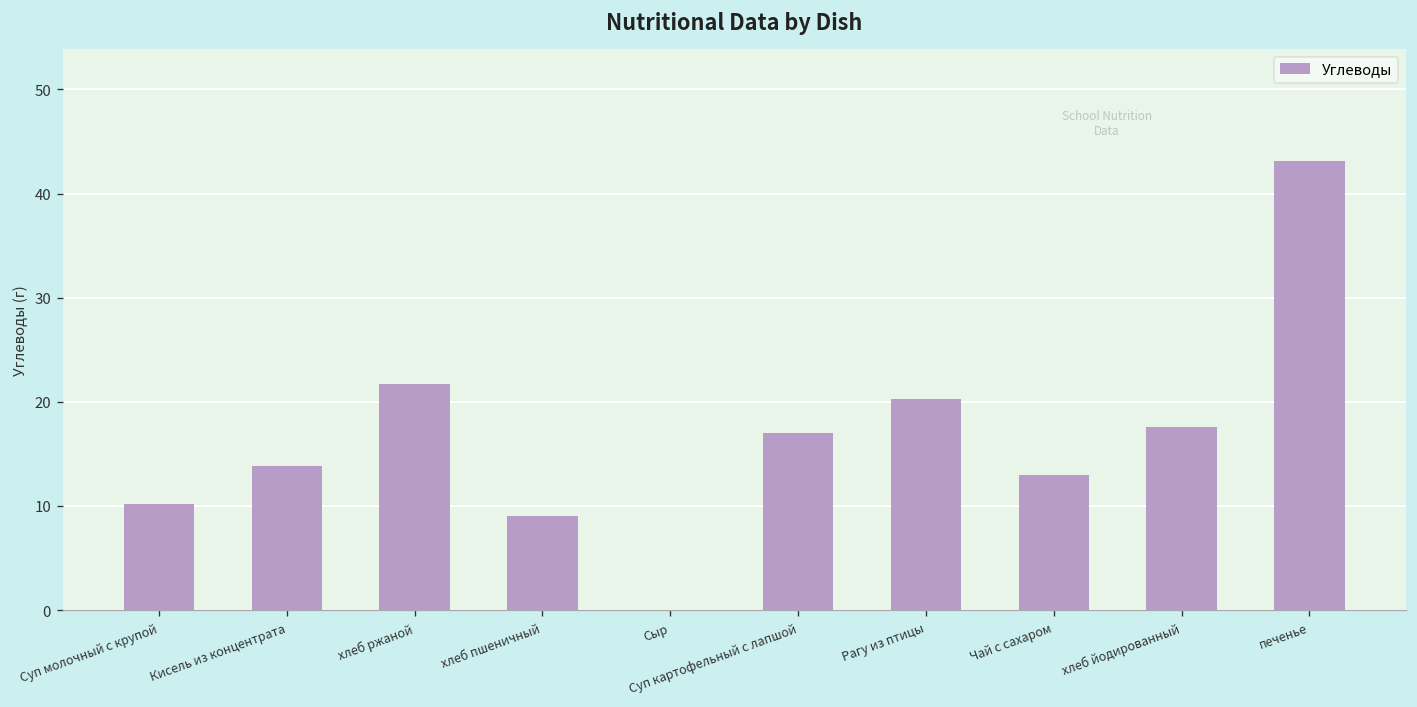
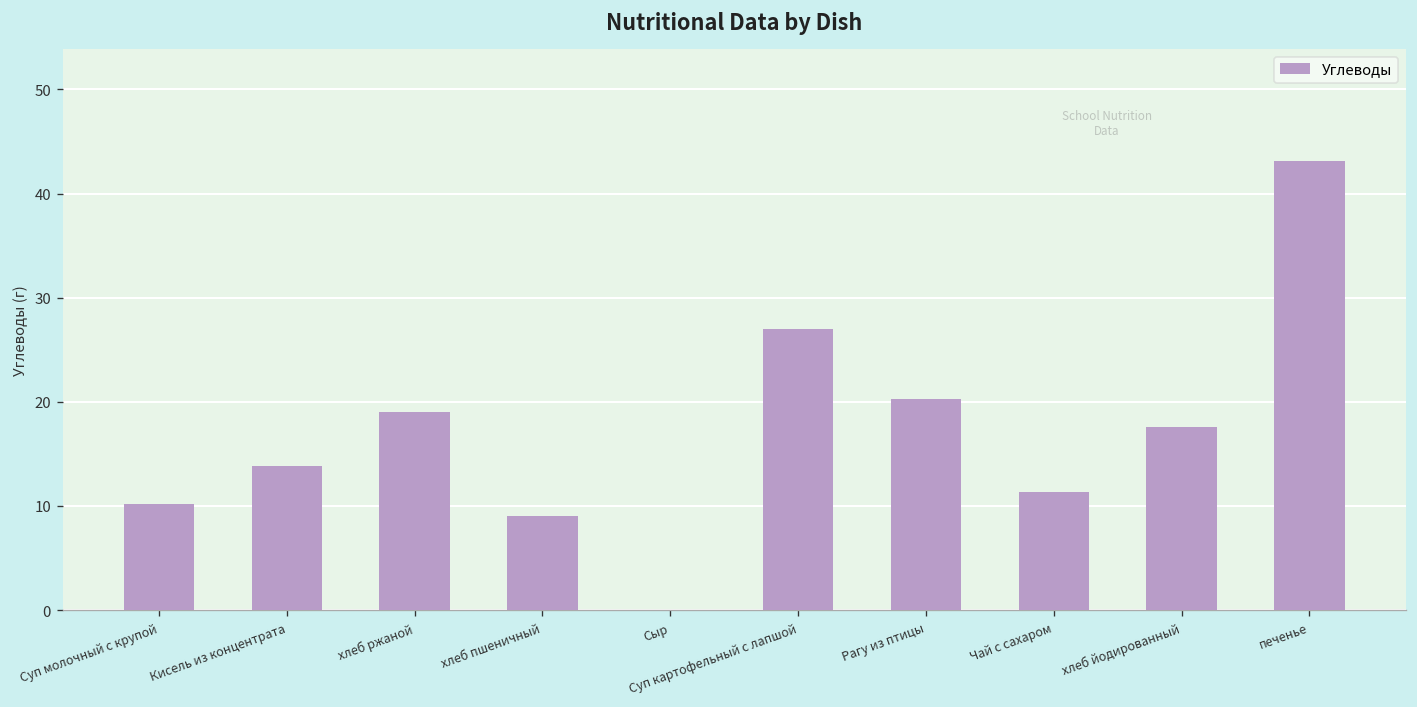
хлеб ржаной: 22 -> 19
Суп картофельный с лапшой: 17 -> 27
Чай с сахаром: 13 -> 11
